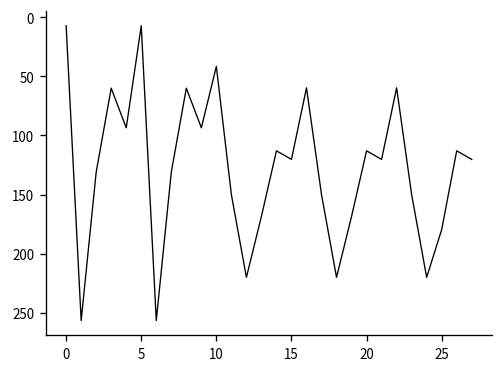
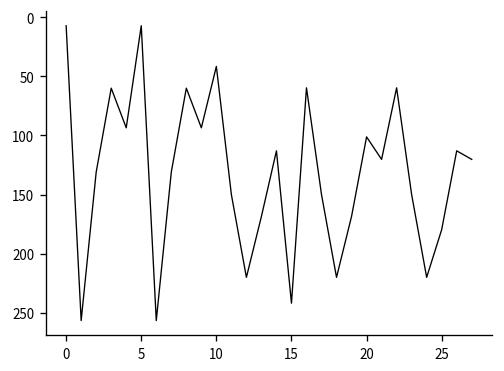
15: 120 -> 240
20: 110 -> 100
